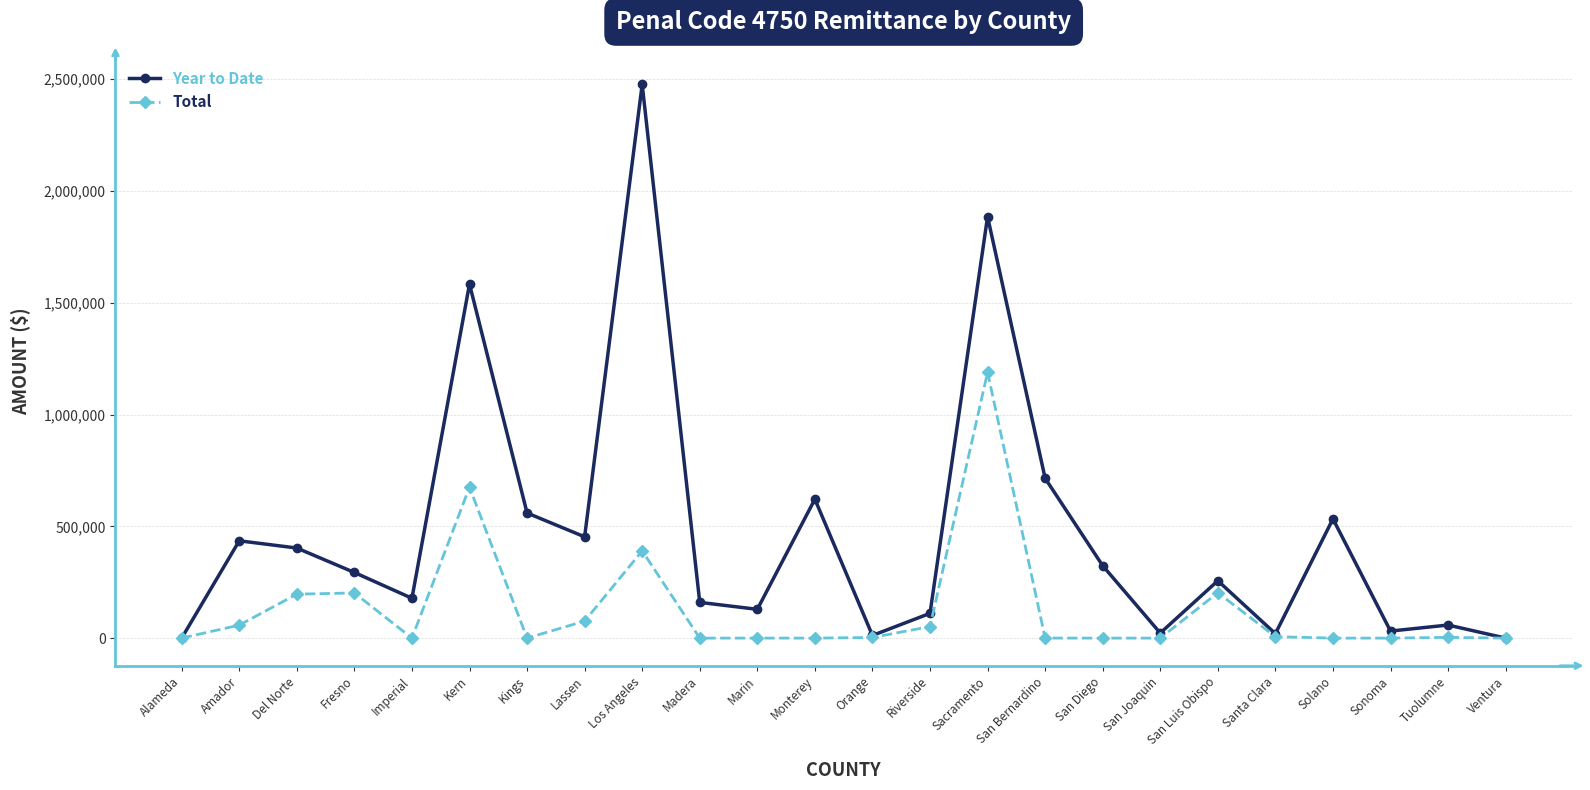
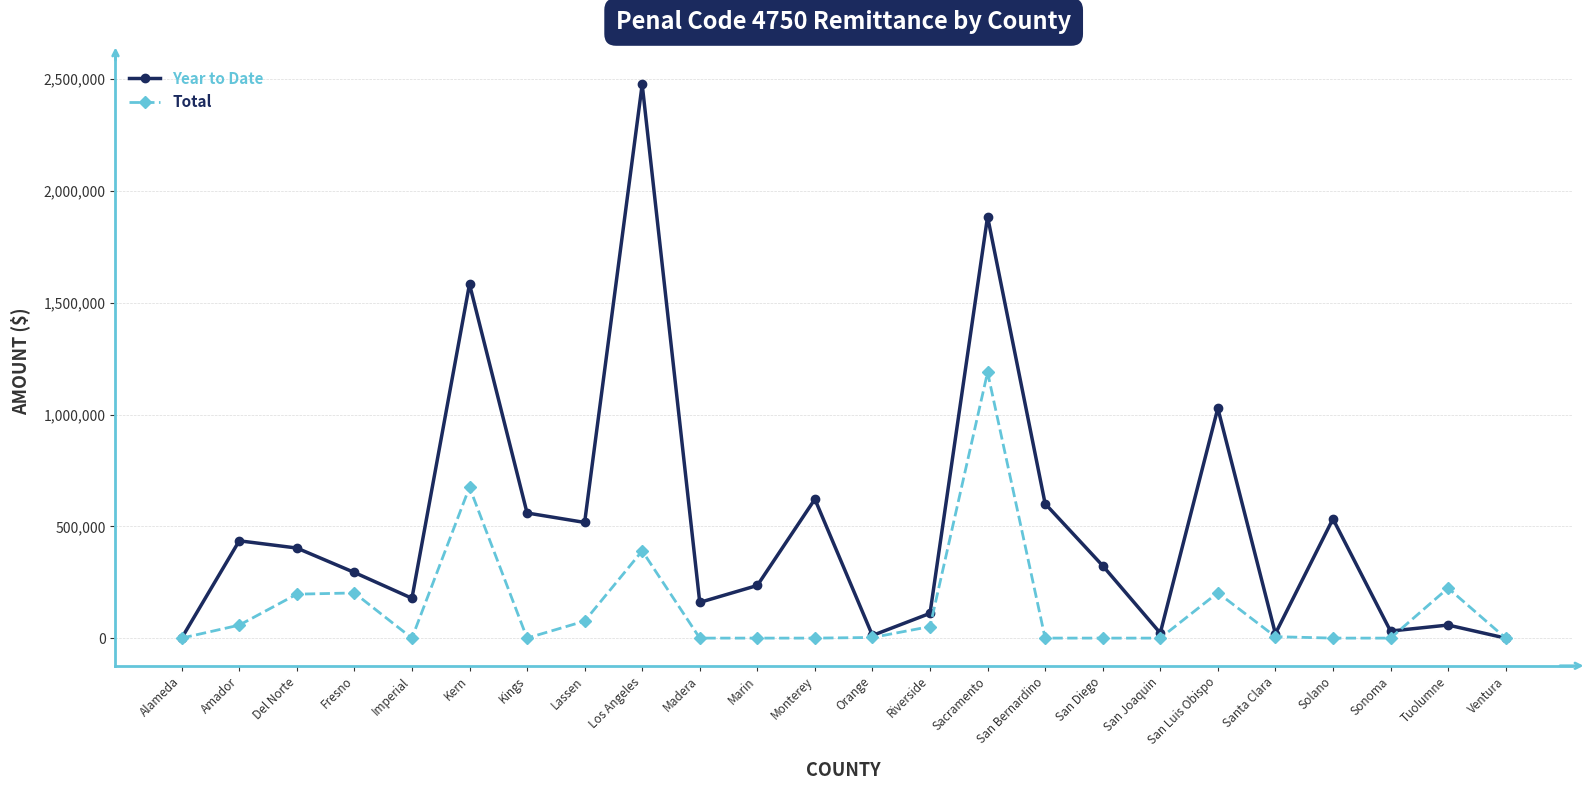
Year to Date, Lassen: 450,000 -> 520,000
Year to Date, Marin: 130,000 -> 240,000
Year to Date, San Bernardino: 710,000 -> 600,000
Year to Date, San Luis Obispo: 260,000 -> 1,030,000
Total, Tuolumne: 0 -> 220,000
